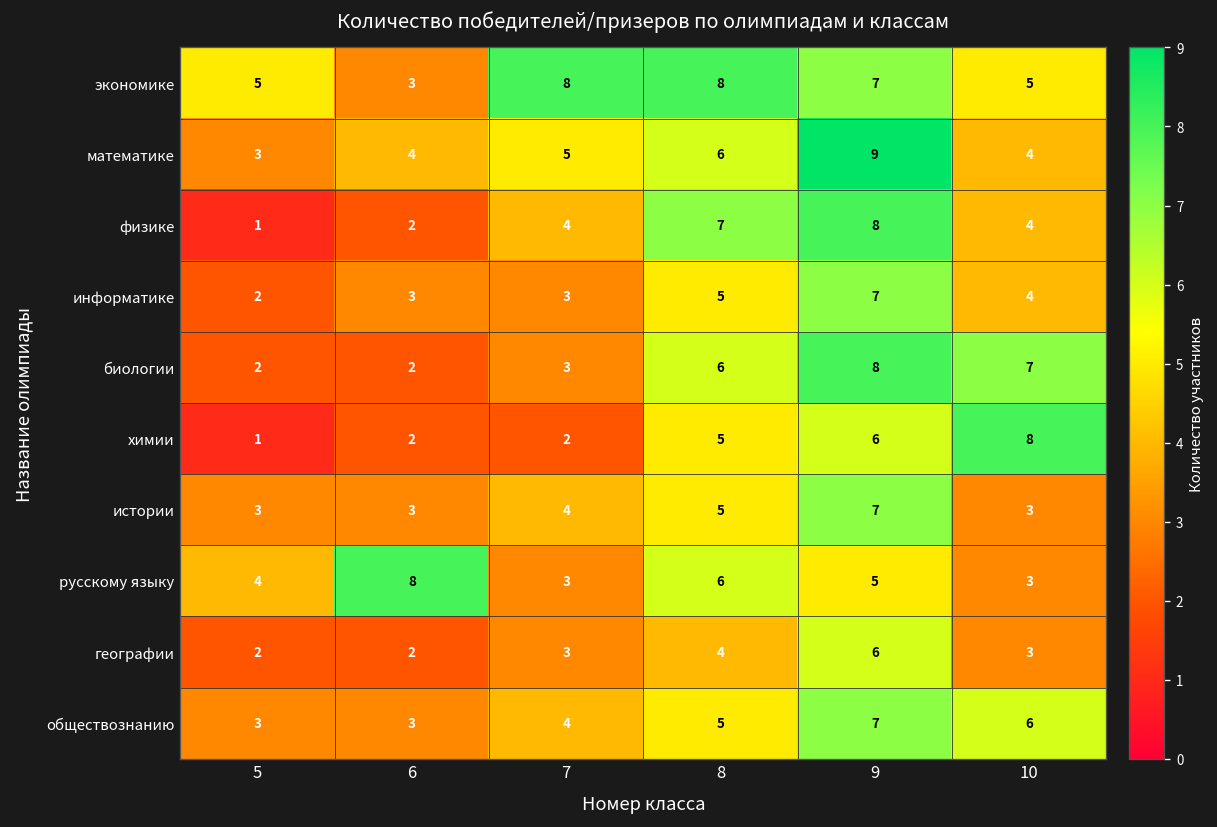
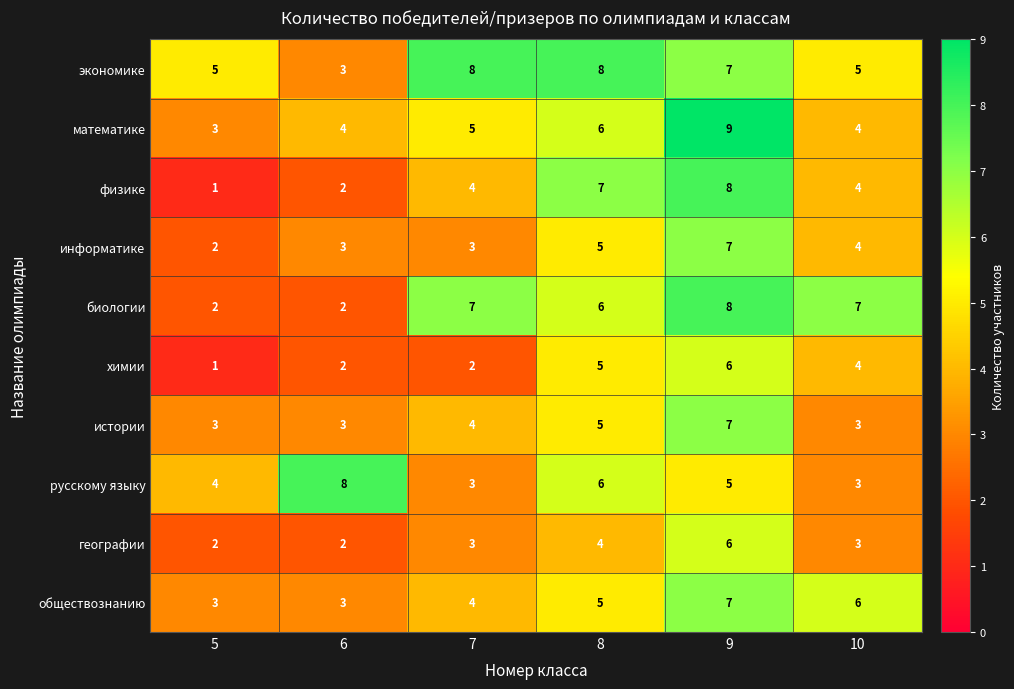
биологии, 7: 3 -> 7
химии, 10: 8 -> 4
